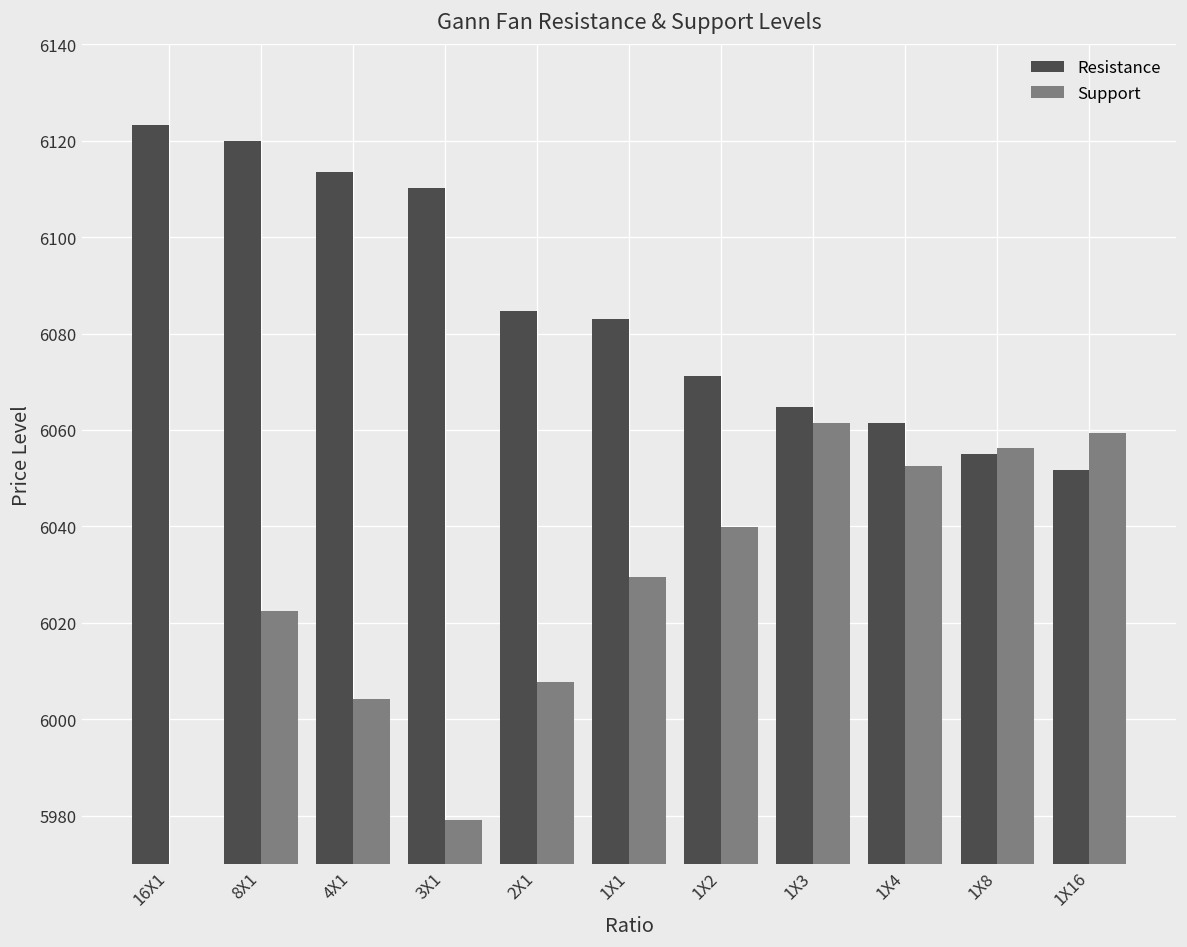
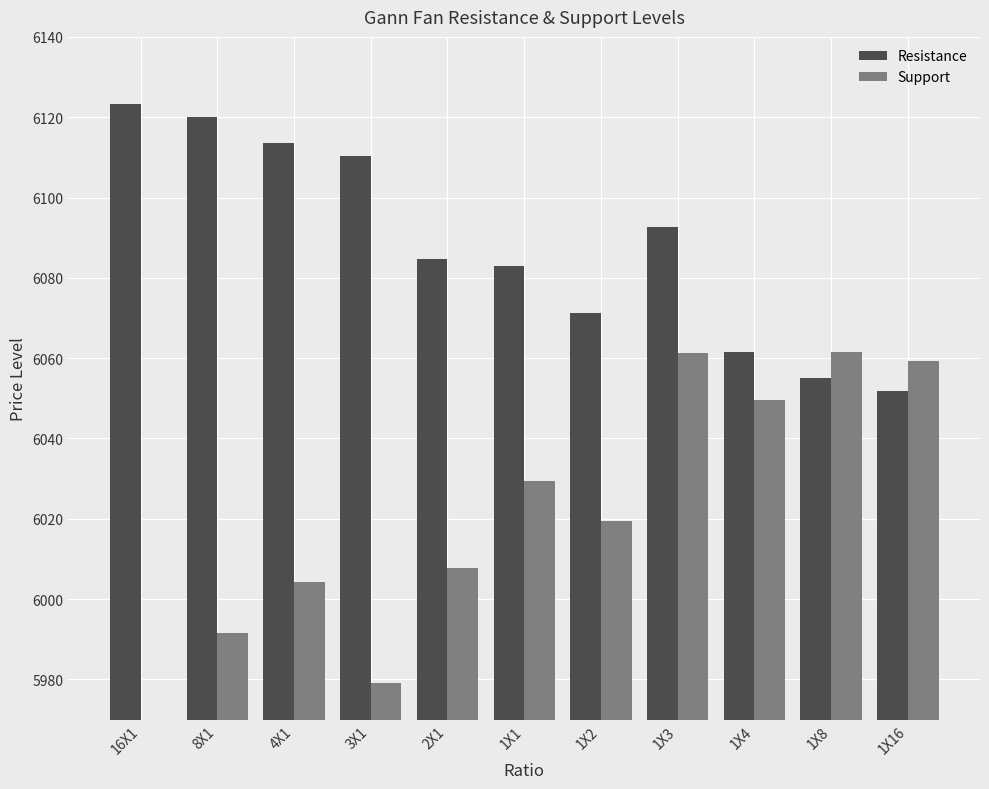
Support, 8X1: 6022 -> 5991
Support, 1X2: 6040 -> 6020
Resistance, 1X3: 6065 -> 6093
Support, 1X4: 6052 -> 6050
Support, 1X8: 6056 -> 6062
